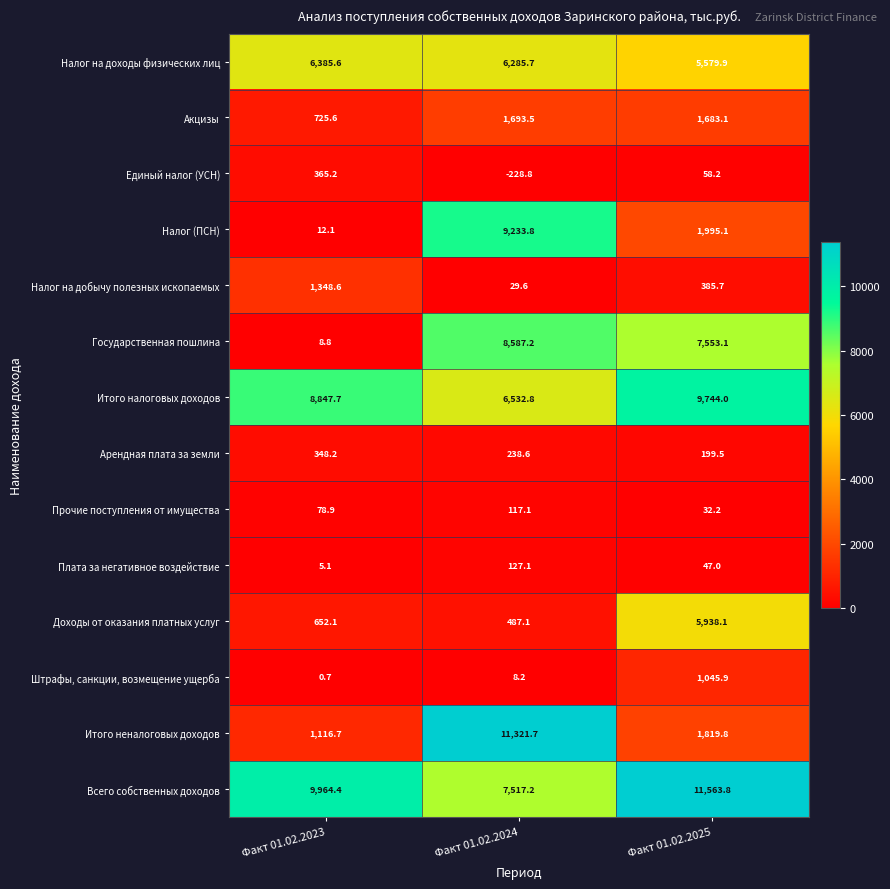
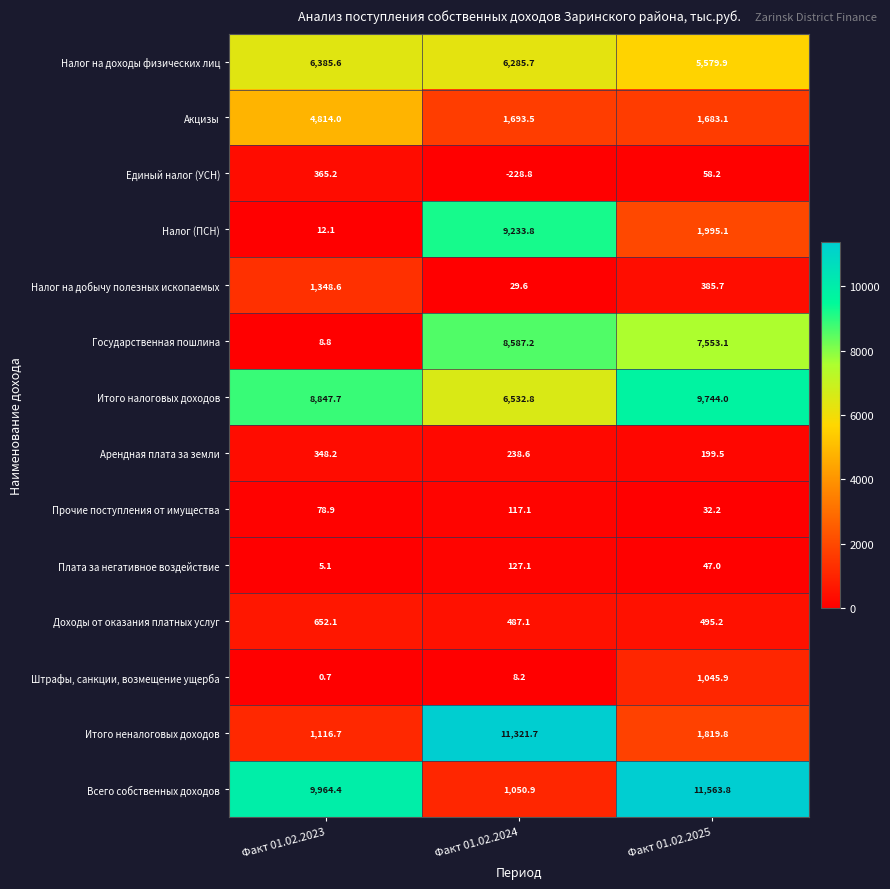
Акцизы, Факт 01.02.2023: 725.6 -> 4,814.0
Доходы от оказания платных услуг, Факт 01.02.2025: 5,938.1 -> 495.2
Всего собственных доходов, Факт 01.02.2024: 7,517.2 -> 1,050.9
